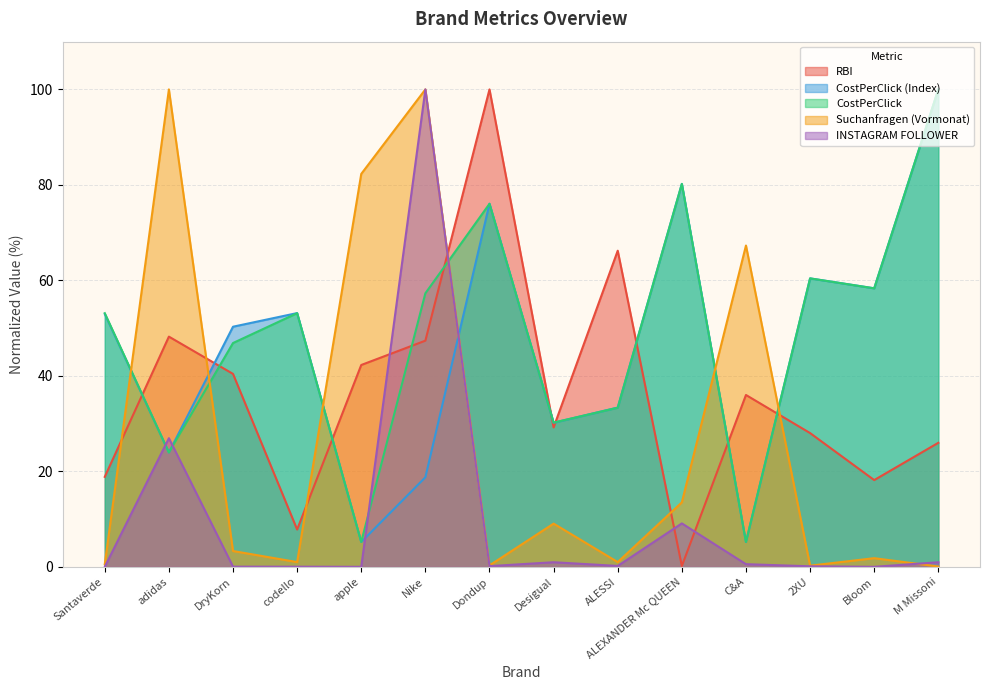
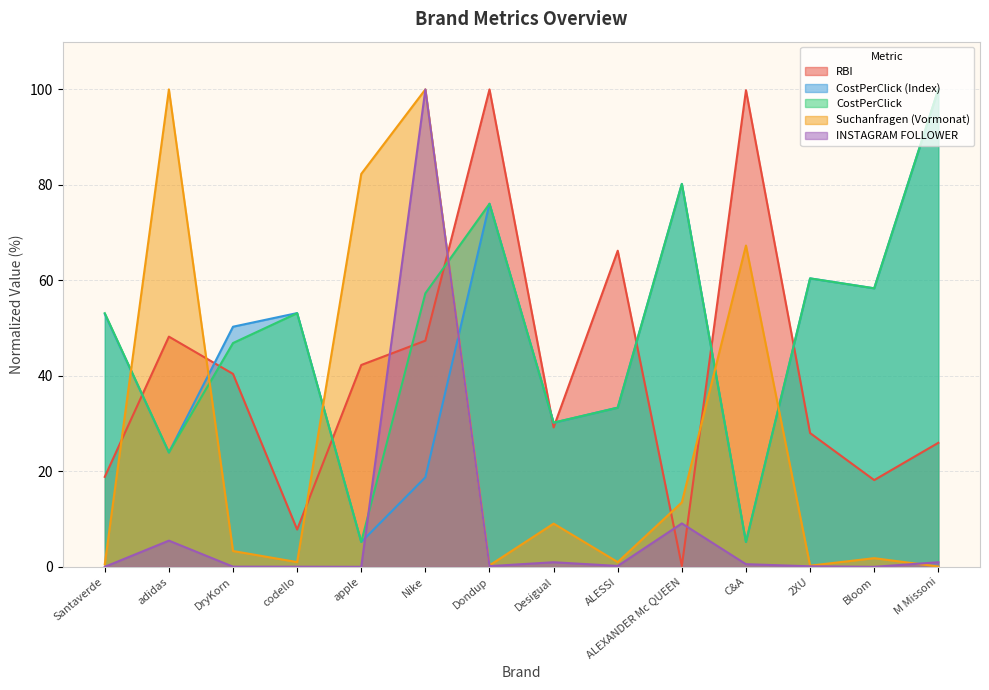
INSTAGRAM FOLLOWER, adidas: 27 -> 5
RBI, C&A: 36 -> 100
